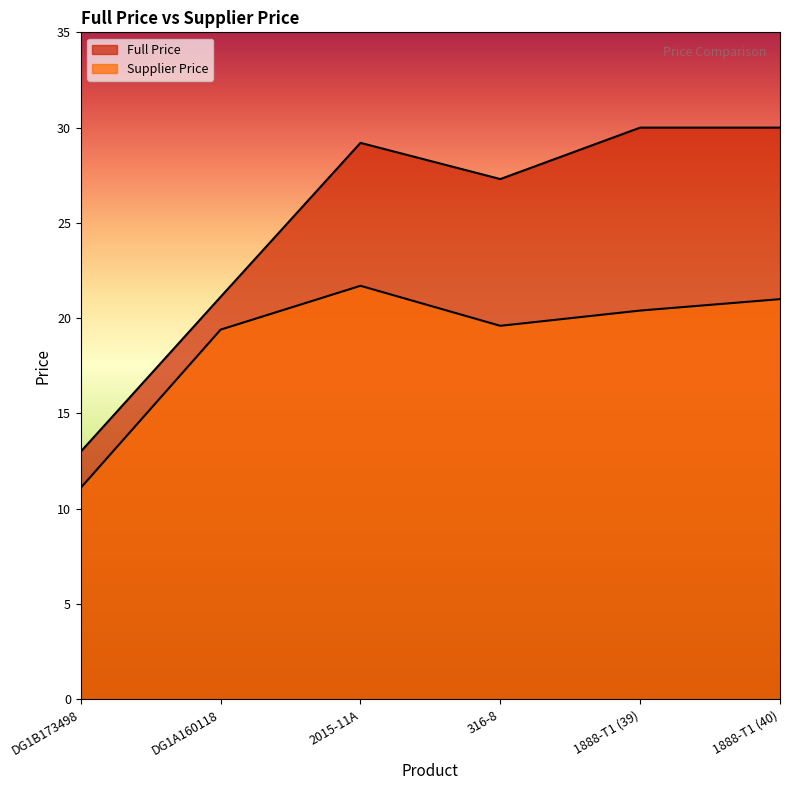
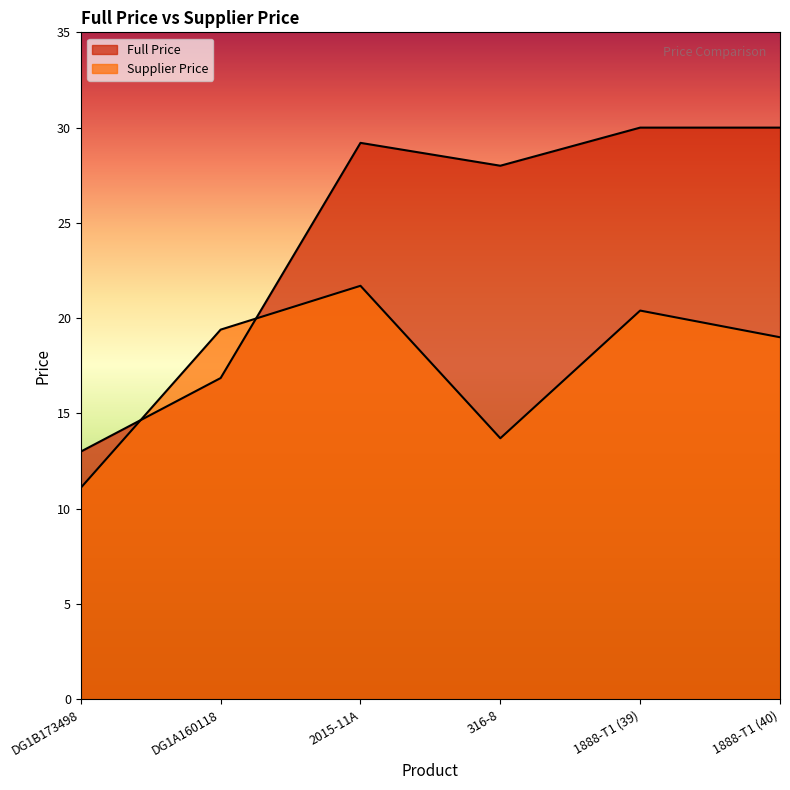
Full Price, DG1A160118: 21.1 -> 16.9
Full Price, 316-8: 27.3 -> 28.0
Supplier Price, 316-8: 19.6 -> 13.7
Supplier Price, 1888-T1 (40): 21 -> 19
